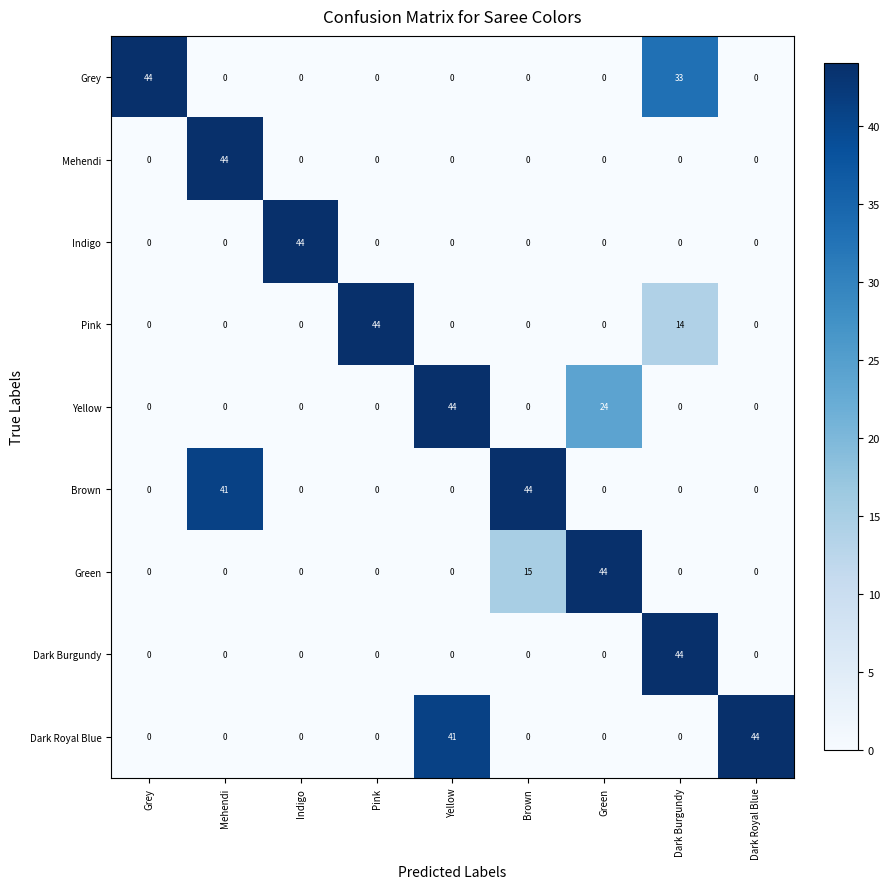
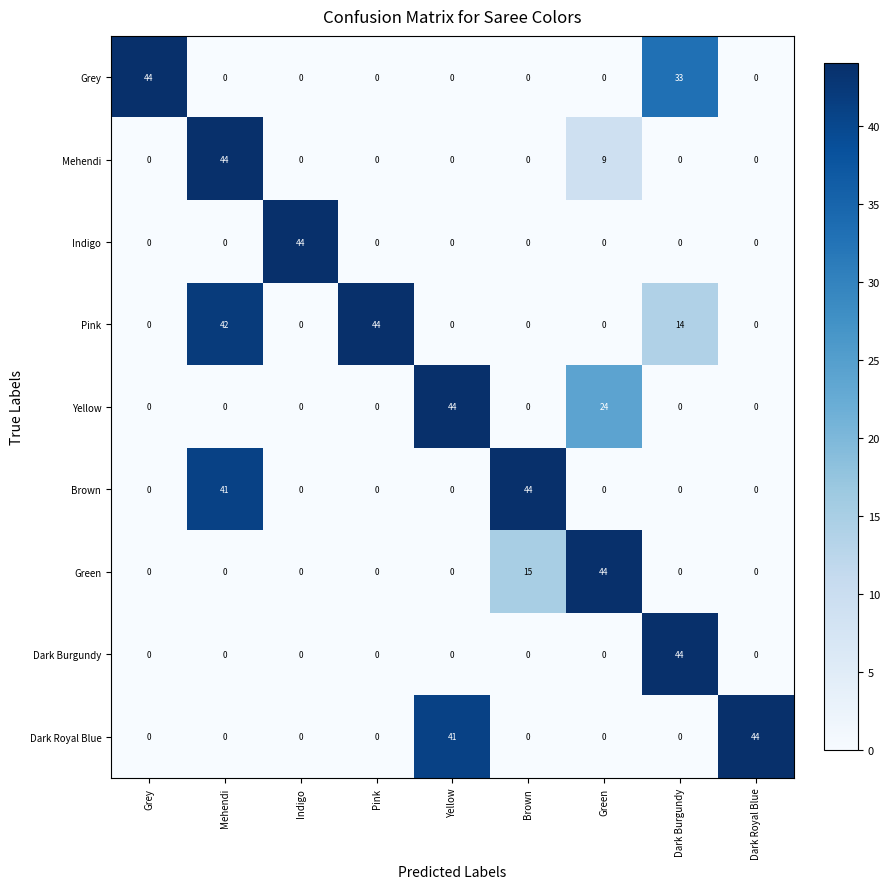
Mehendi, Green: 0 -> 9
Pink, Mehendi: 0 -> 42
